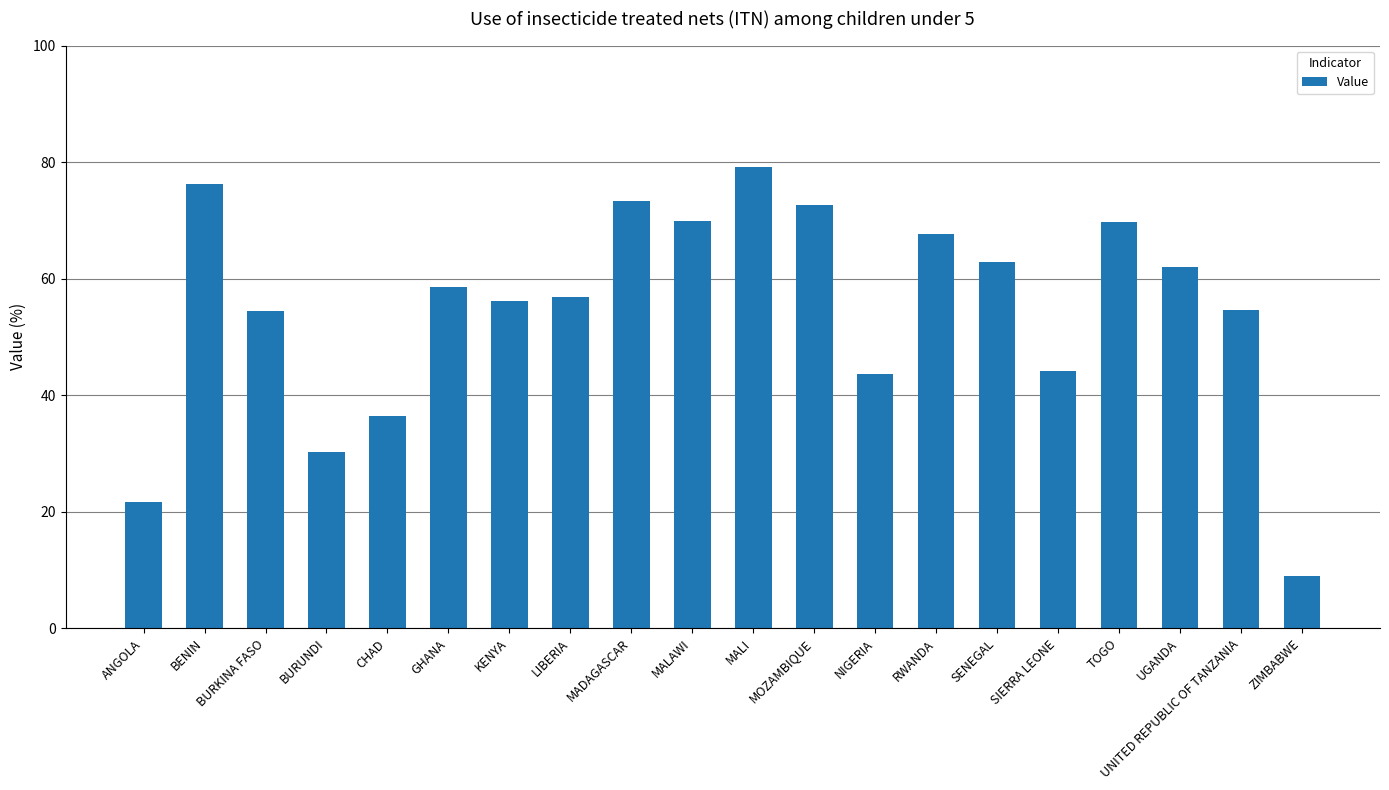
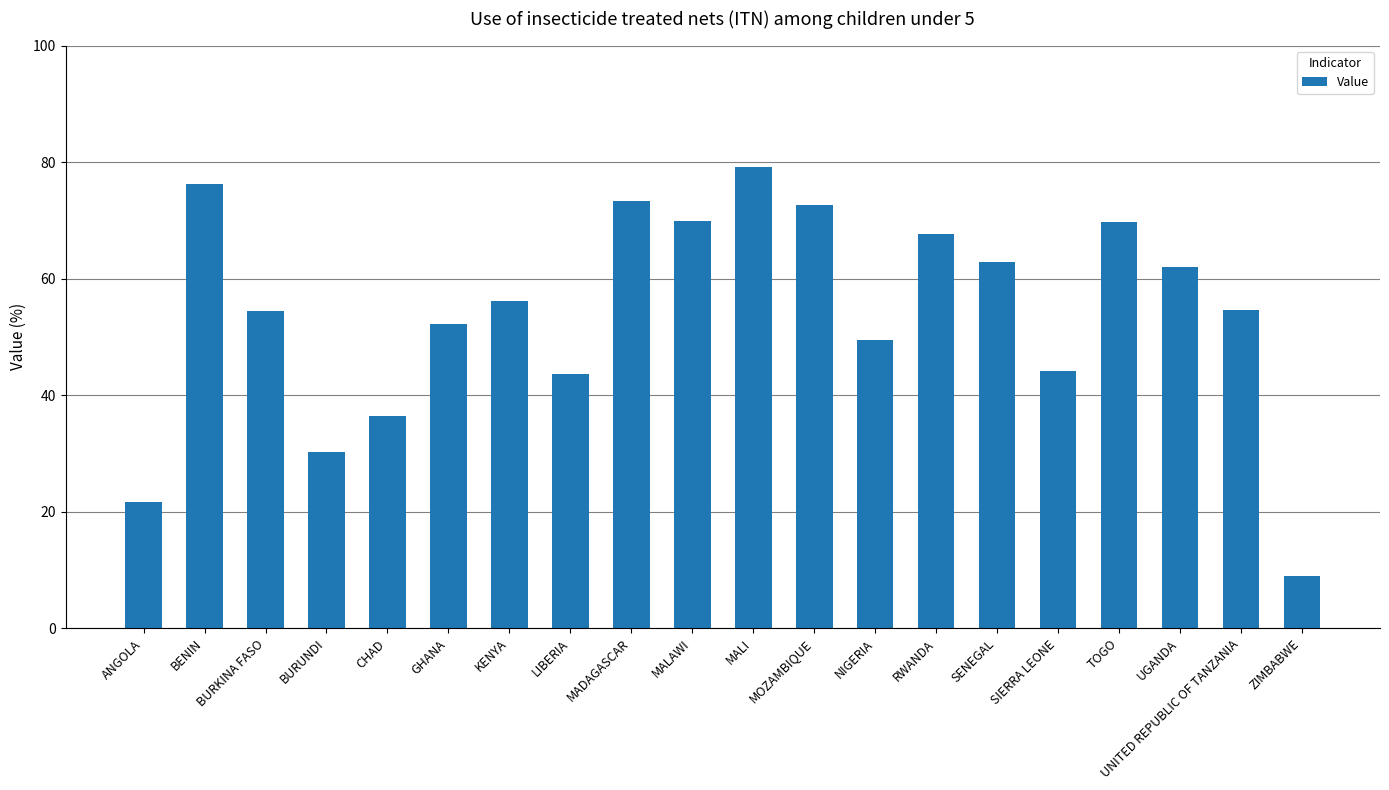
GHANA: 59 -> 52
LIBERIA: 57 -> 44
NIGERIA: 44 -> 49
